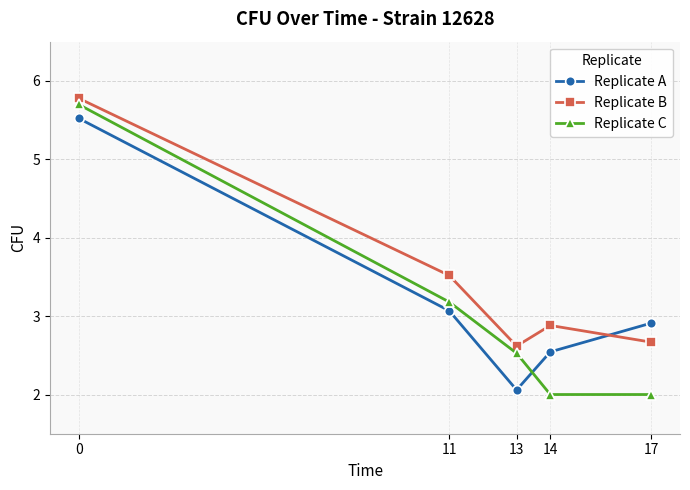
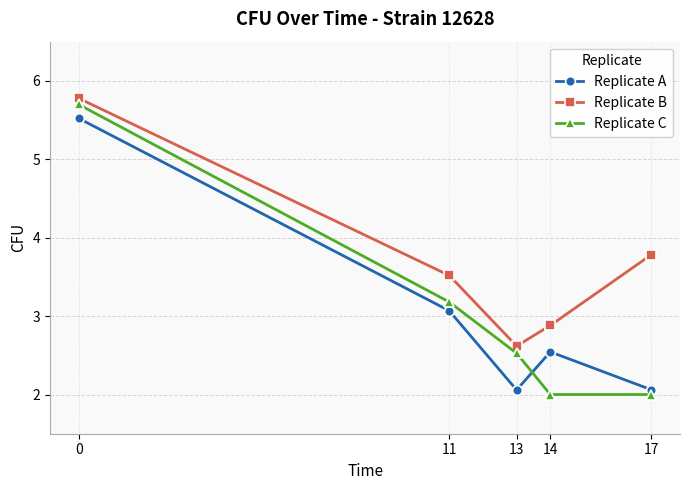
Replicate A, 17: 2.9 -> 2.1
Replicate B, 17: 2.7 -> 3.8
